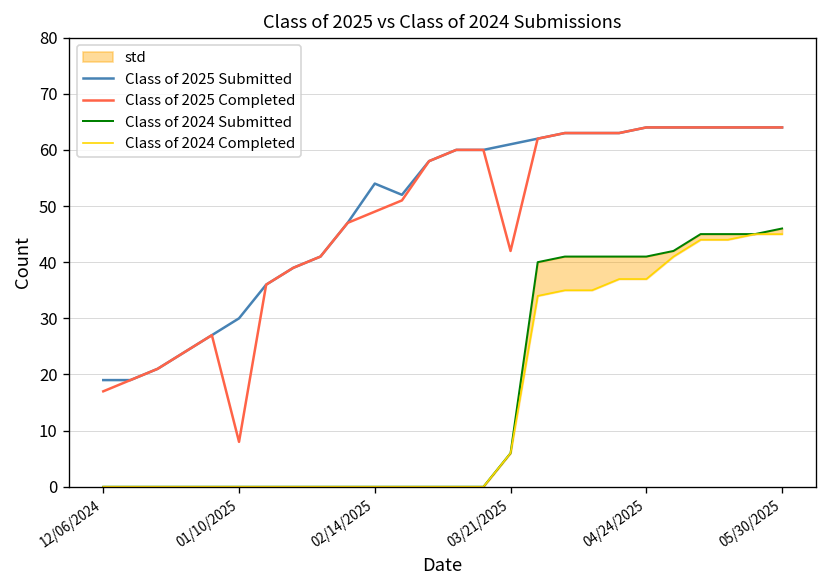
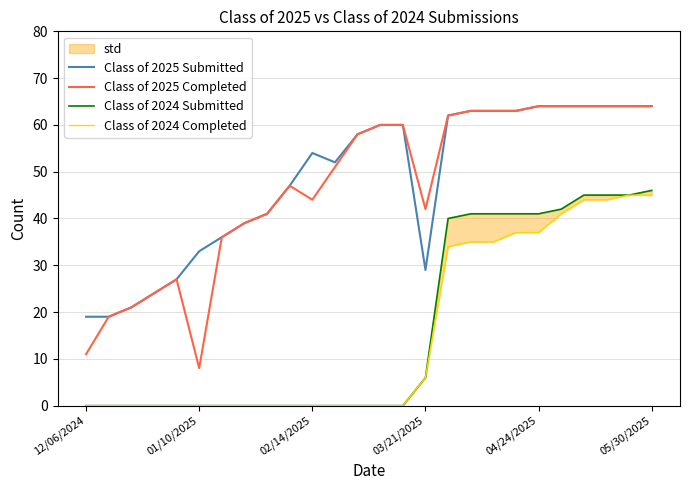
Class of 2025 Completed, 12/06/2024: 17 -> 11
Class of 2025 Submitted, 01/10/2025: 30 -> 33
Class of 2025 Completed, 02/14/2025: 49 -> 44
Class of 2025 Submitted, 03/21/2025: 61 -> 29
